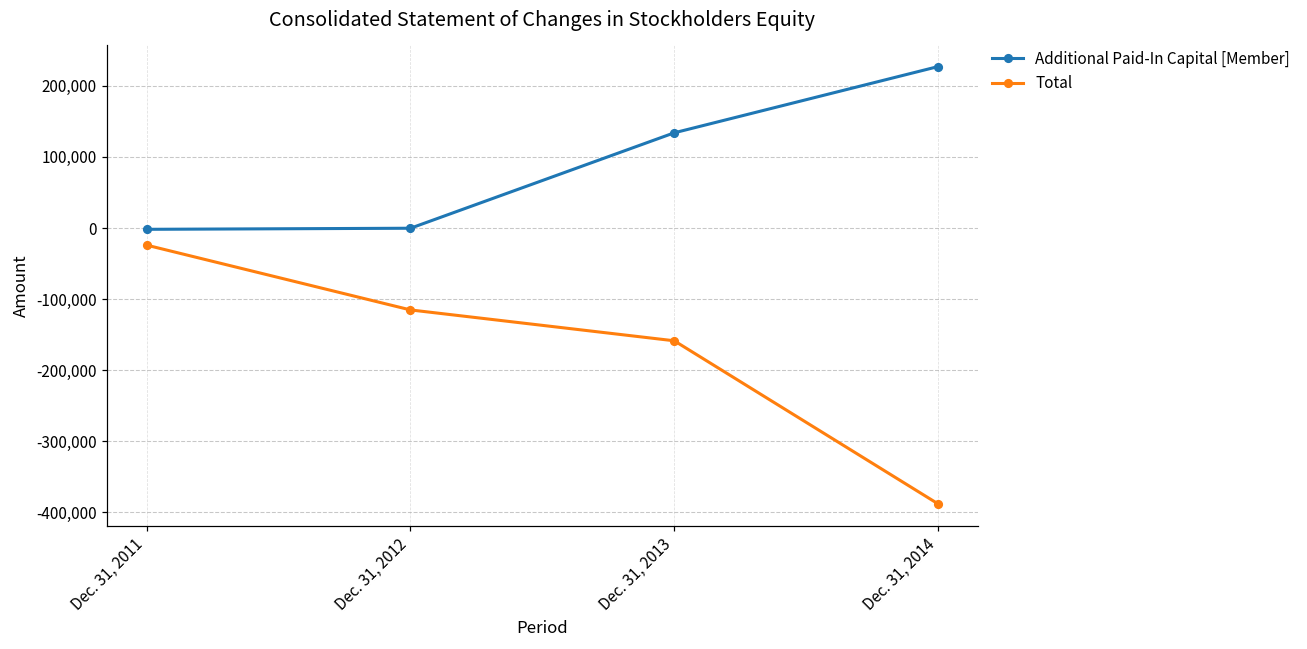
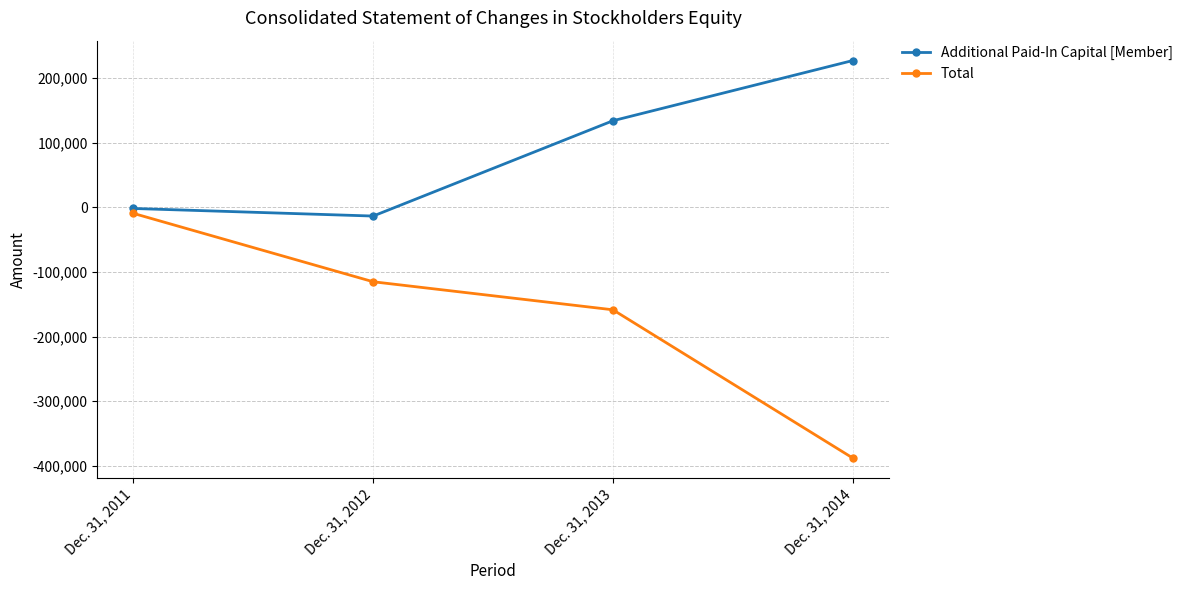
Total, Dec. 31, 2011: -20,000 -> -10,000
Additional Paid-In Capital [Member], Dec. 31, 2012: 0 -> -10,000
